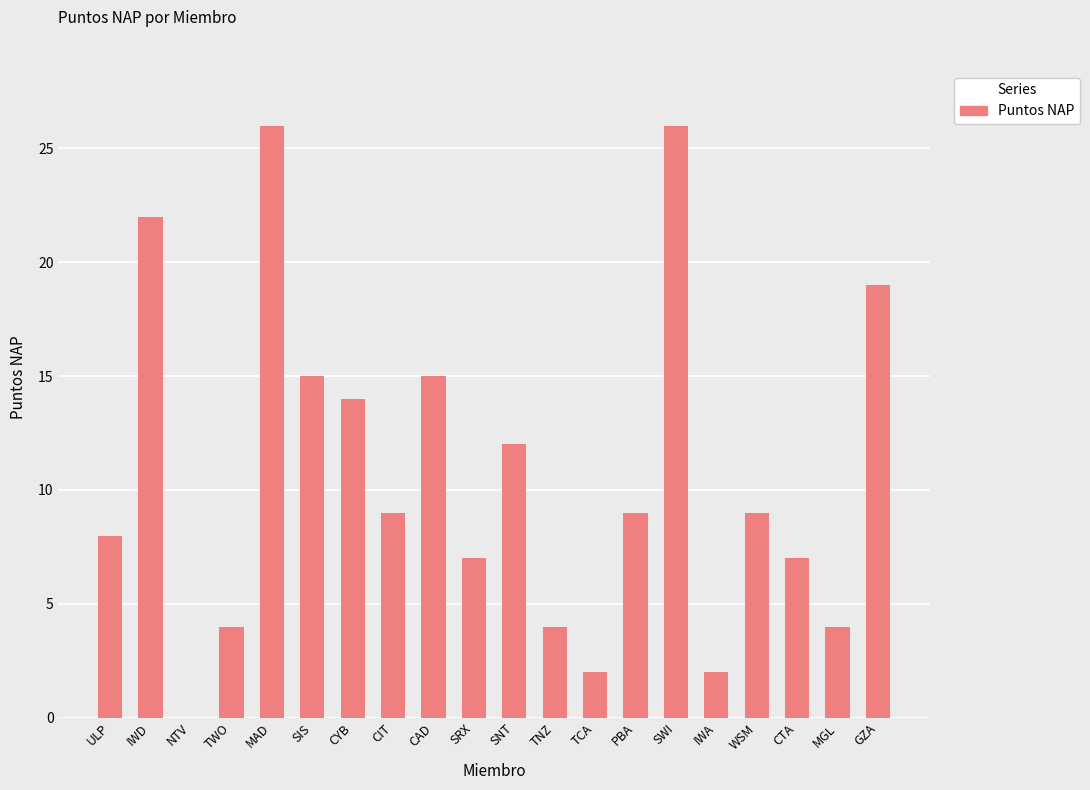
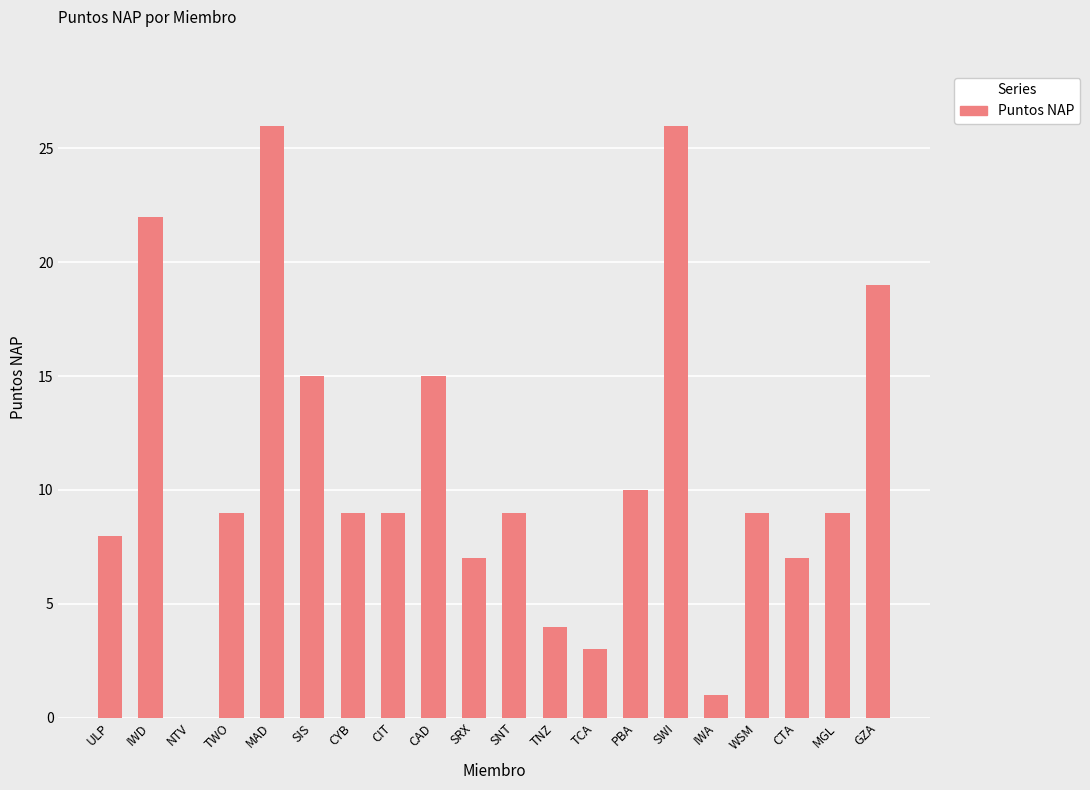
TWO: 4 -> 9
CYB: 14 -> 9
SNT: 12 -> 9
TCA: 2 -> 3
PBA: 9 -> 10
IWA: 2 -> 1
MGL: 4 -> 9
